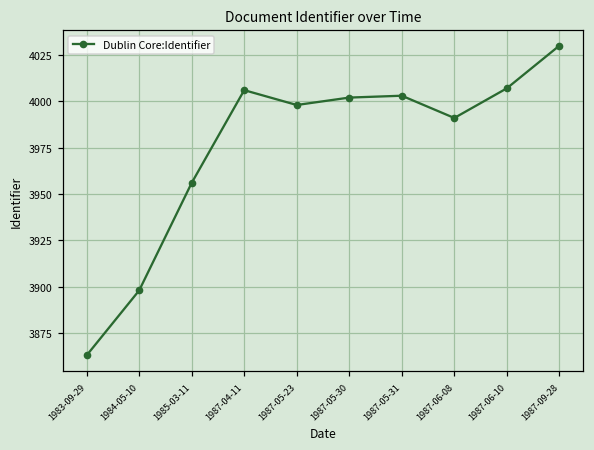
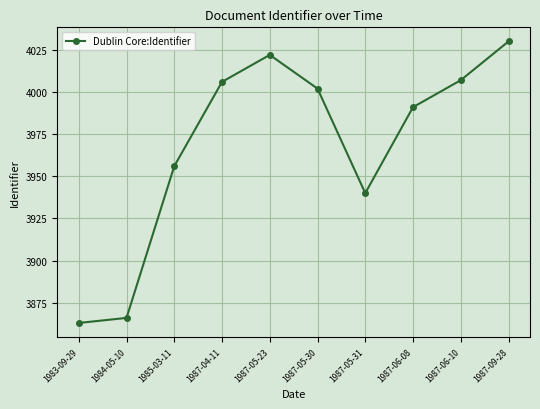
1984-05-10: 3898 -> 3866
1987-05-23: 3998 -> 4022
1987-05-31: 4003 -> 3940
